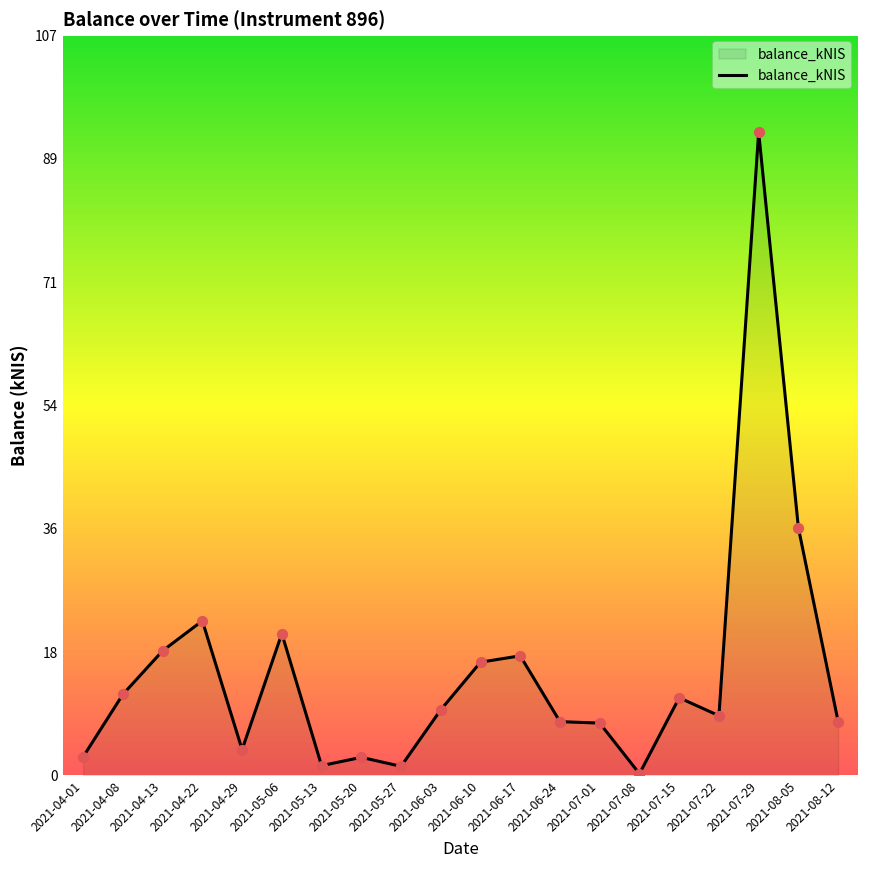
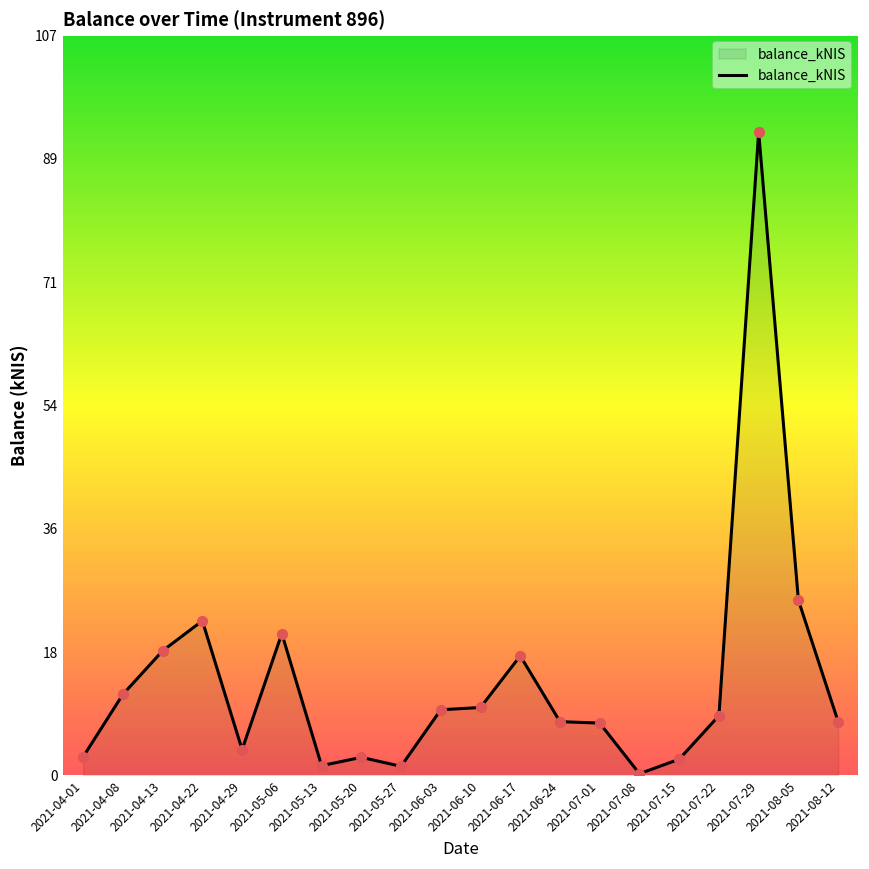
2021-06-10: 16 -> 10
2021-07-15: 11 -> 2
2021-08-05: 36 -> 25
